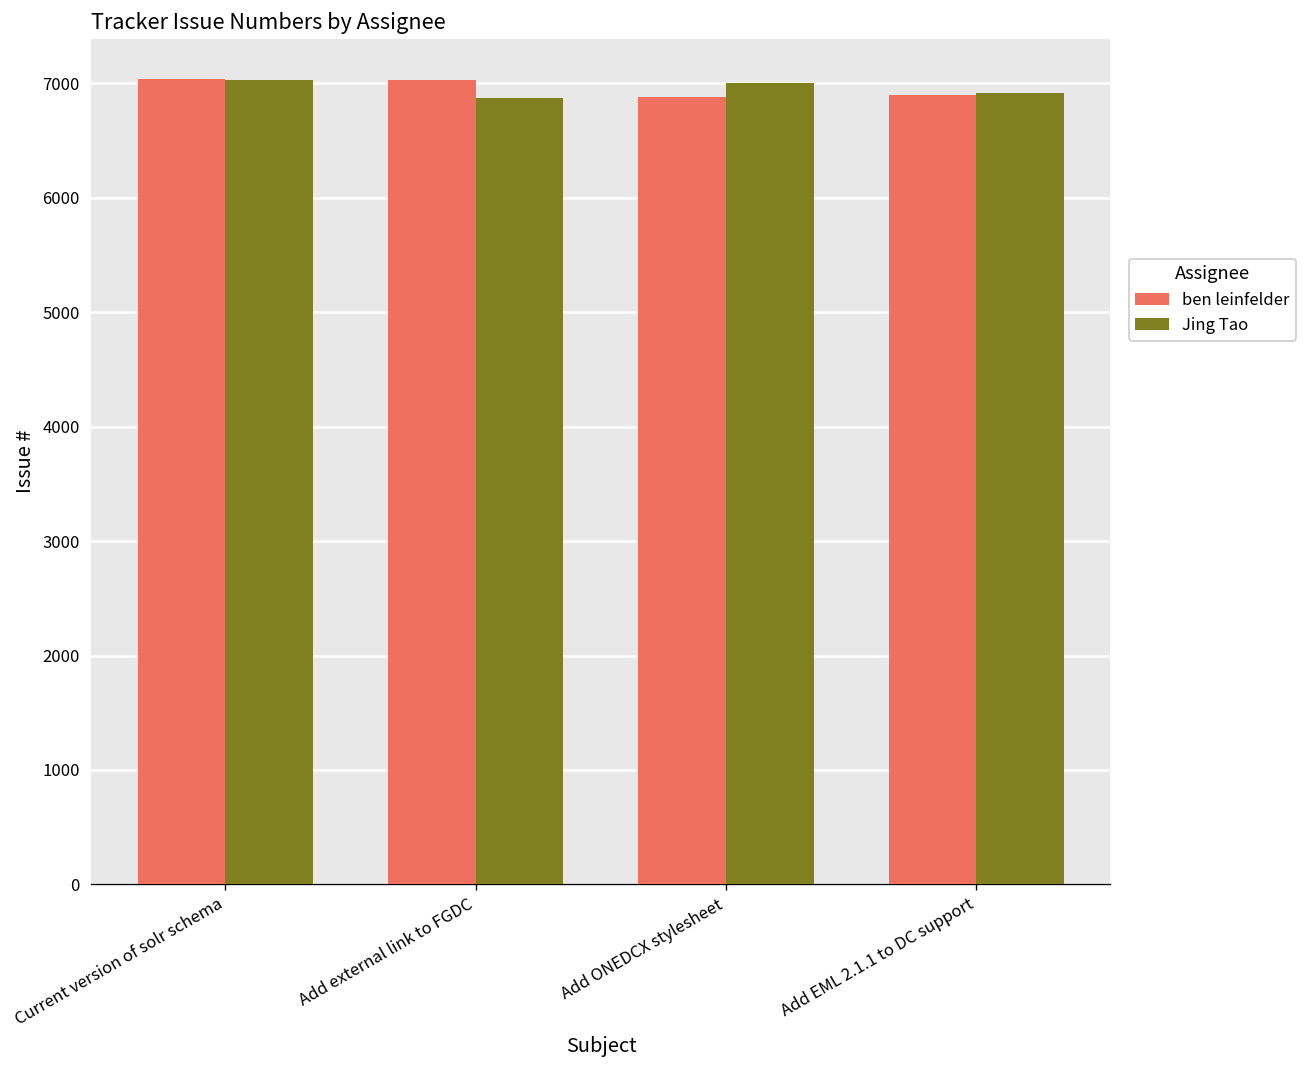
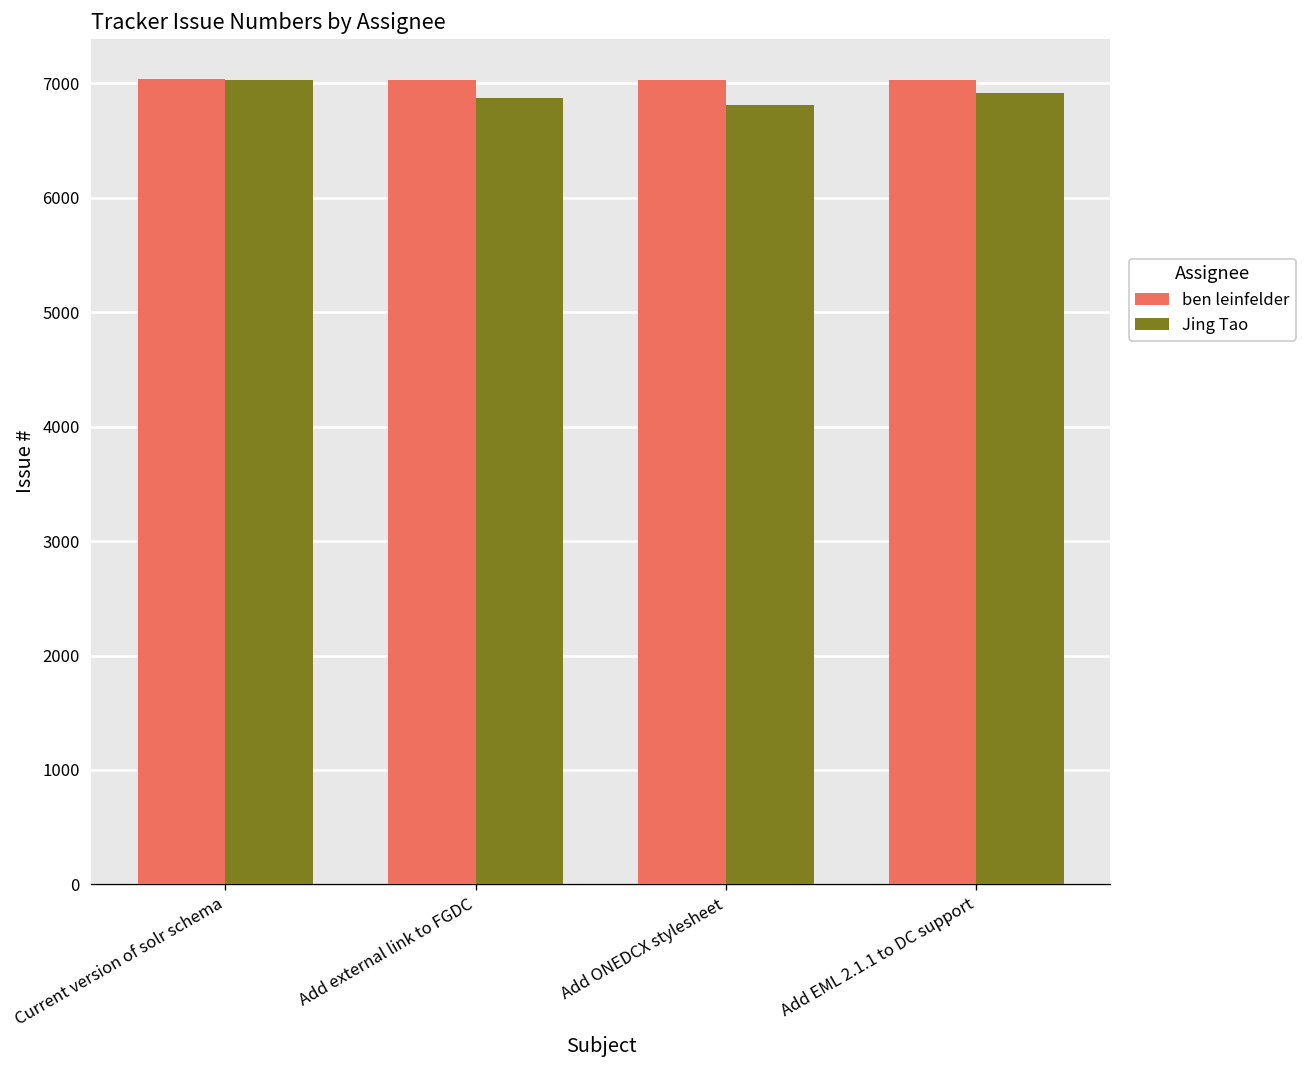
ben leinfelder, Add ONEDCX stylesheet: 6900 -> 7000
Jing Tao, Add ONEDCX stylesheet: 7000 -> 6800
ben leinfelder, Add EML 2.1.1 to DC support: 6900 -> 7000
